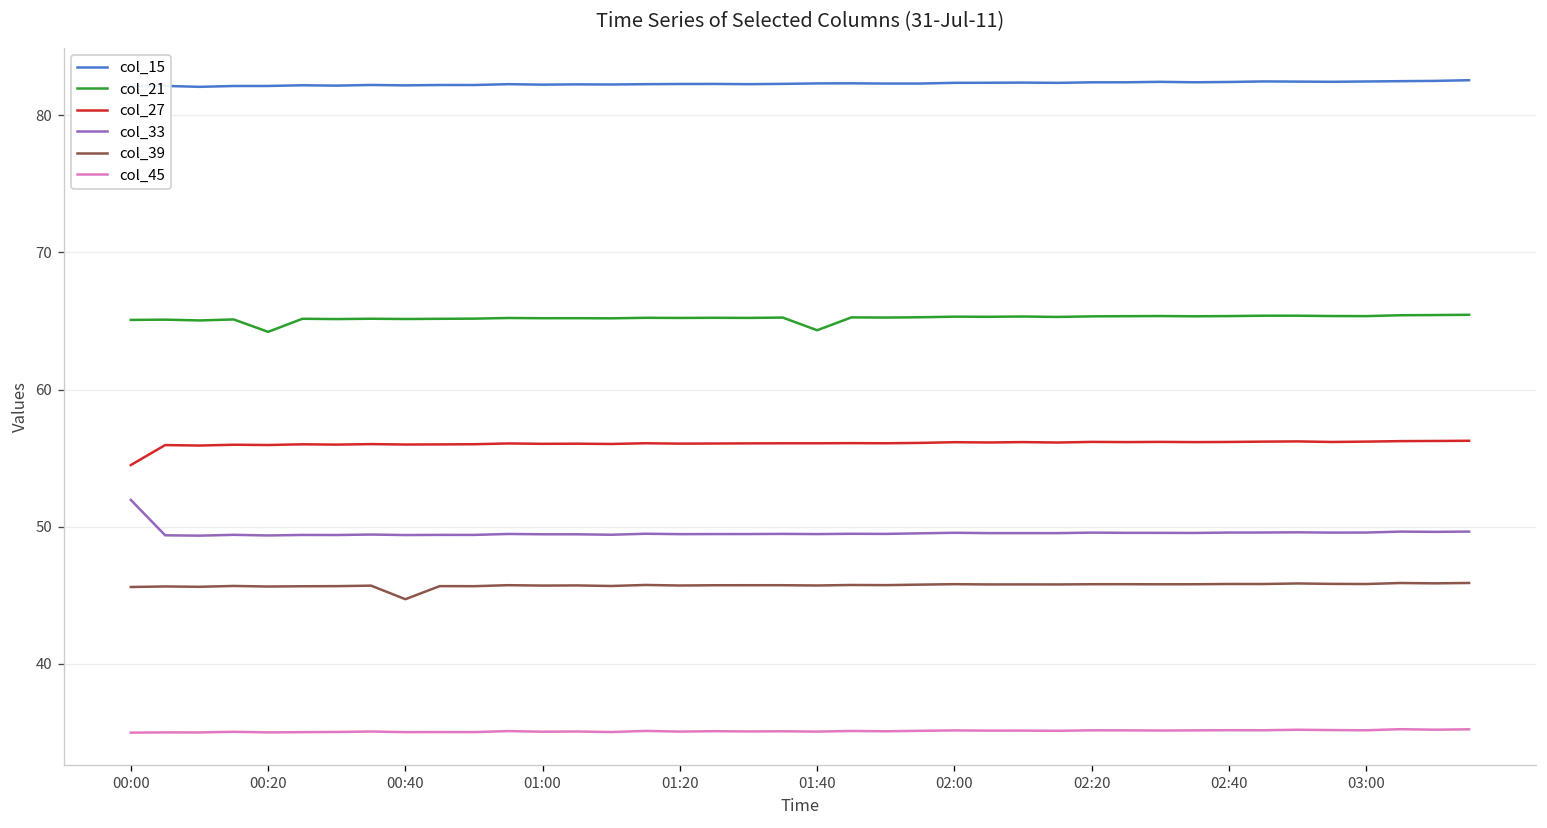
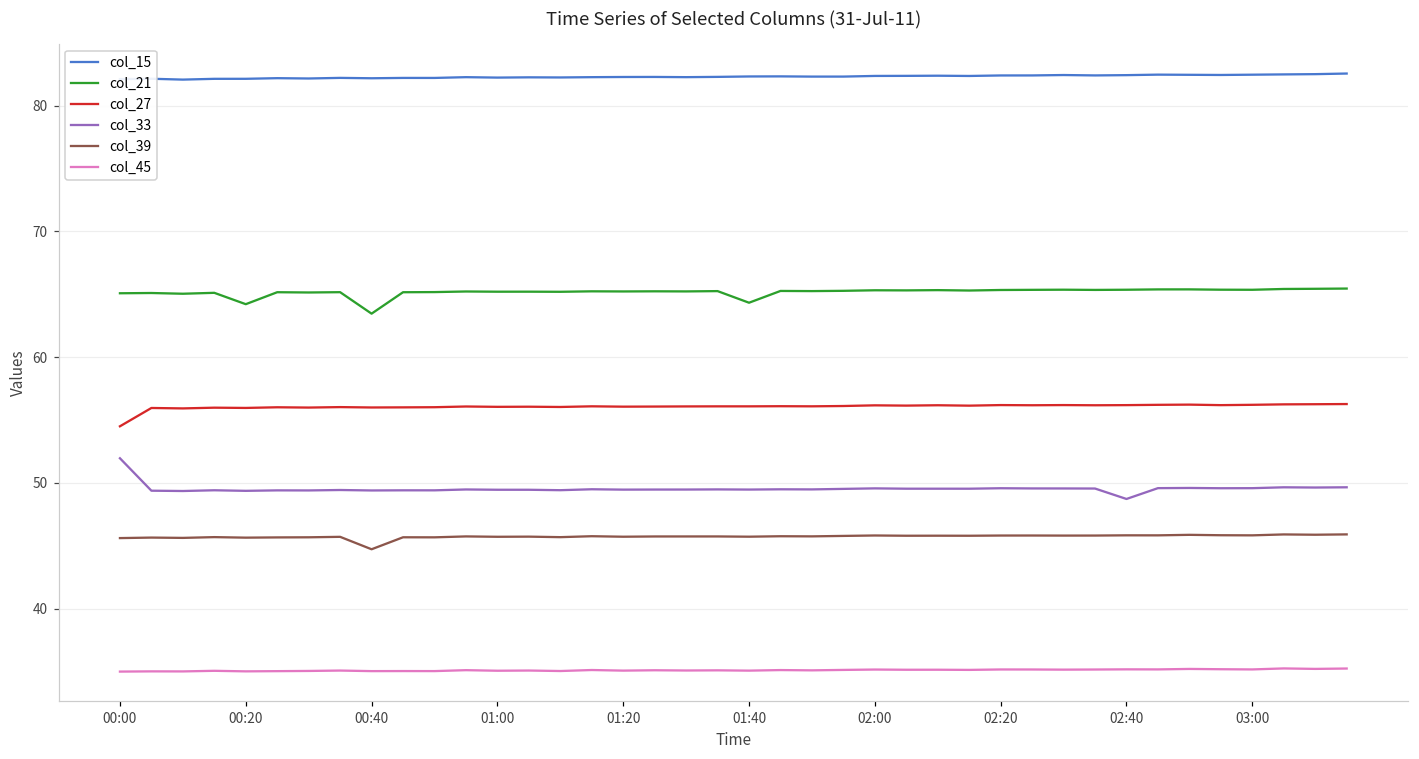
col_21, 00:40: 65.2 -> 63.5
col_33, 02:40: 49.6 -> 48.7
